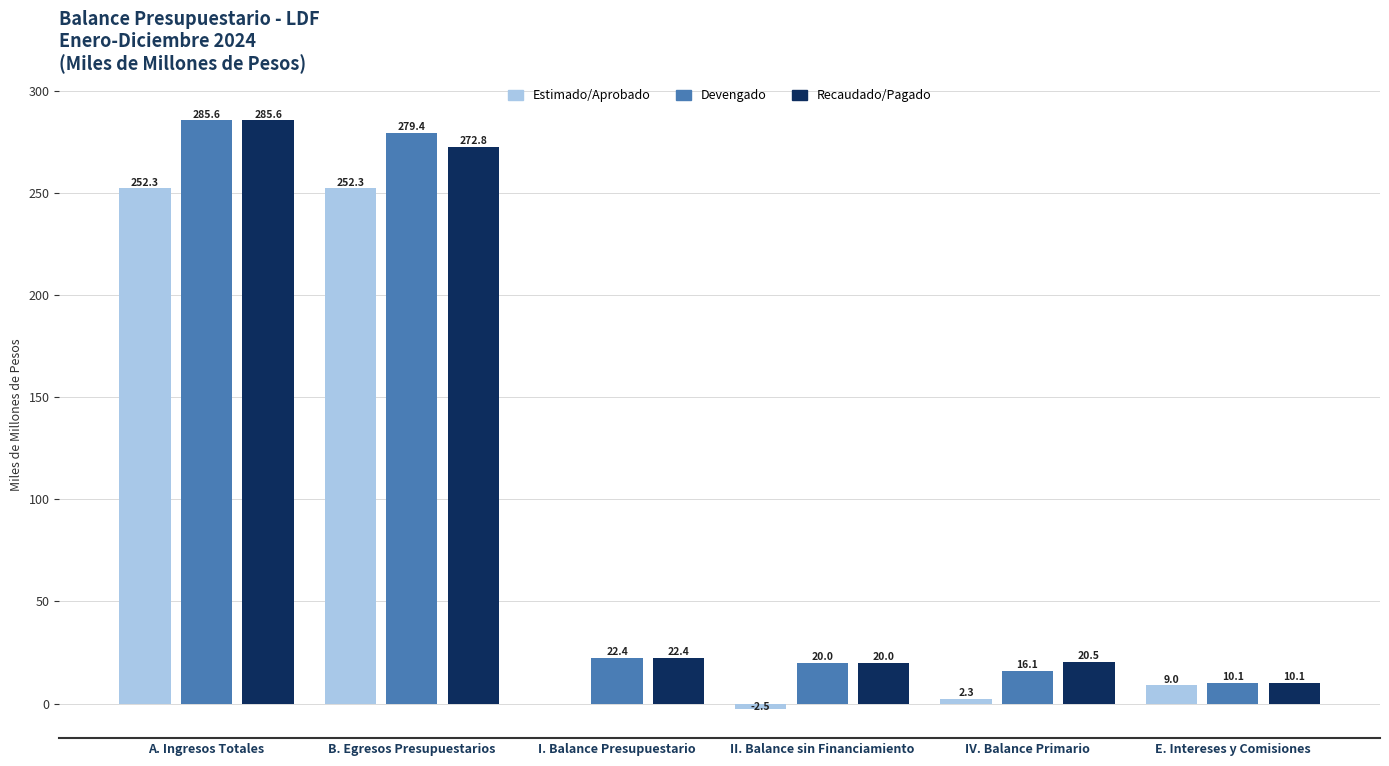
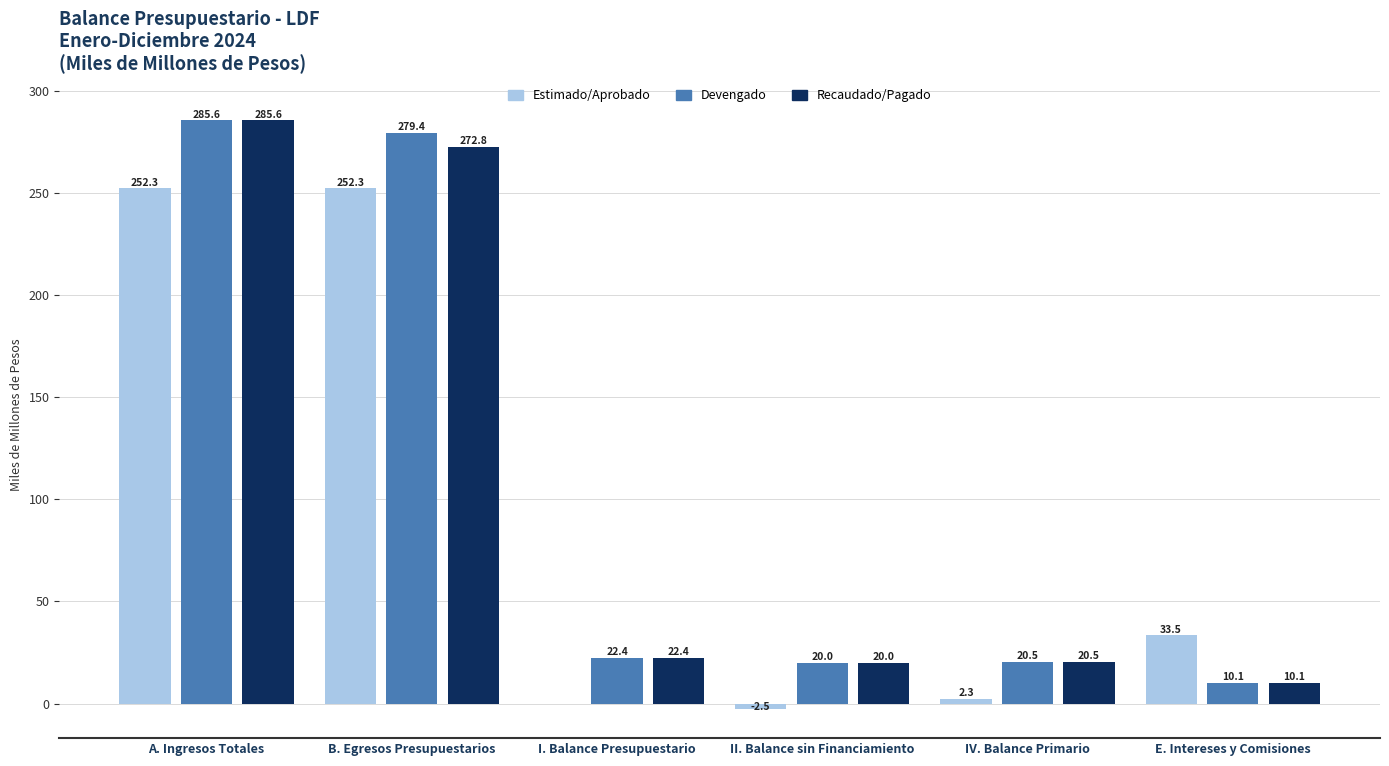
Devengado, IV. Balance Primario: 16.1 -> 20.5
Estimado/Aprobado, E. Intereses y Comisiones: 9.0 -> 33.5
